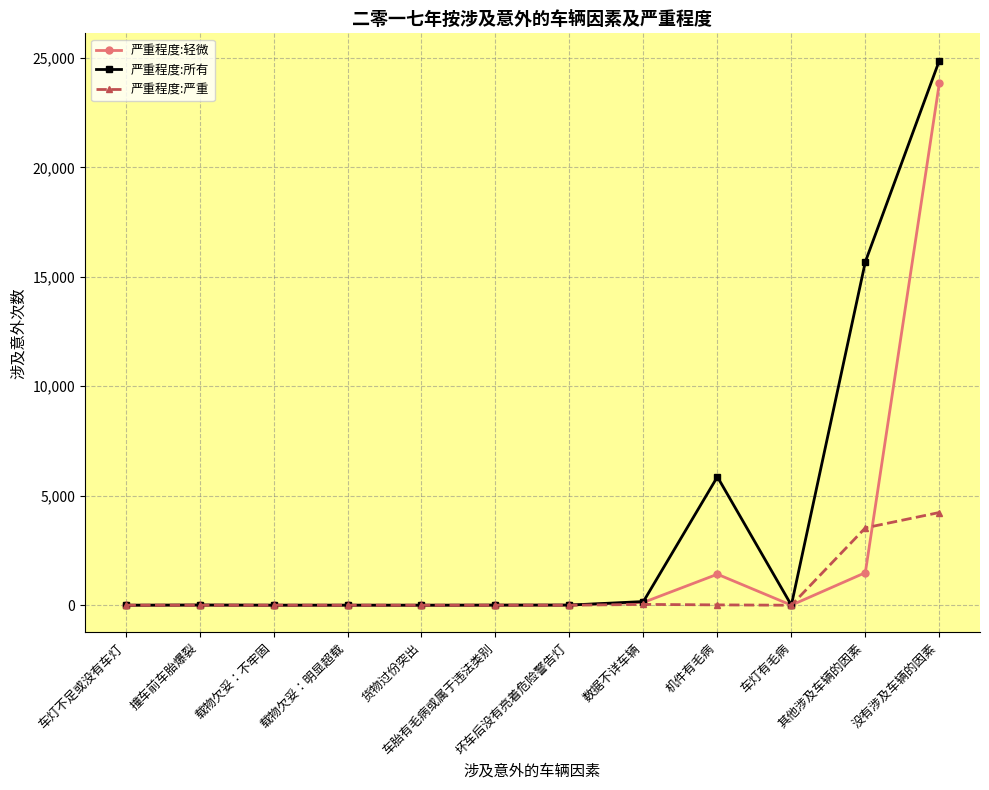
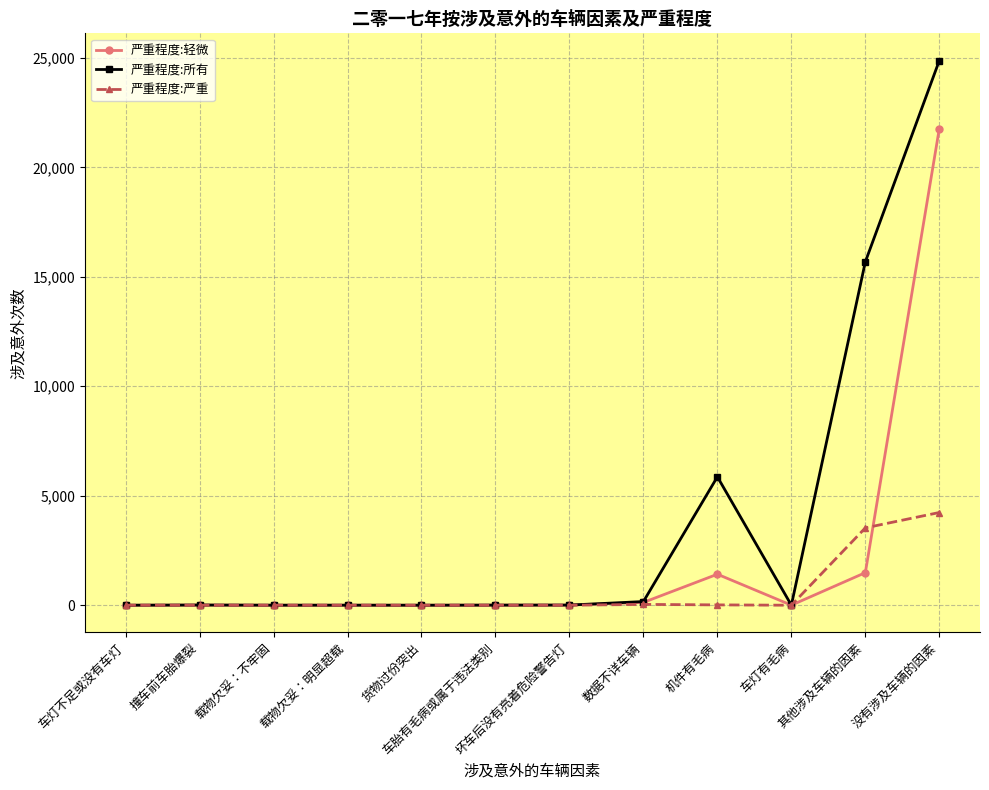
严重程度:轻微, 没有涉及车辆的因素: 23,800 -> 21,800
